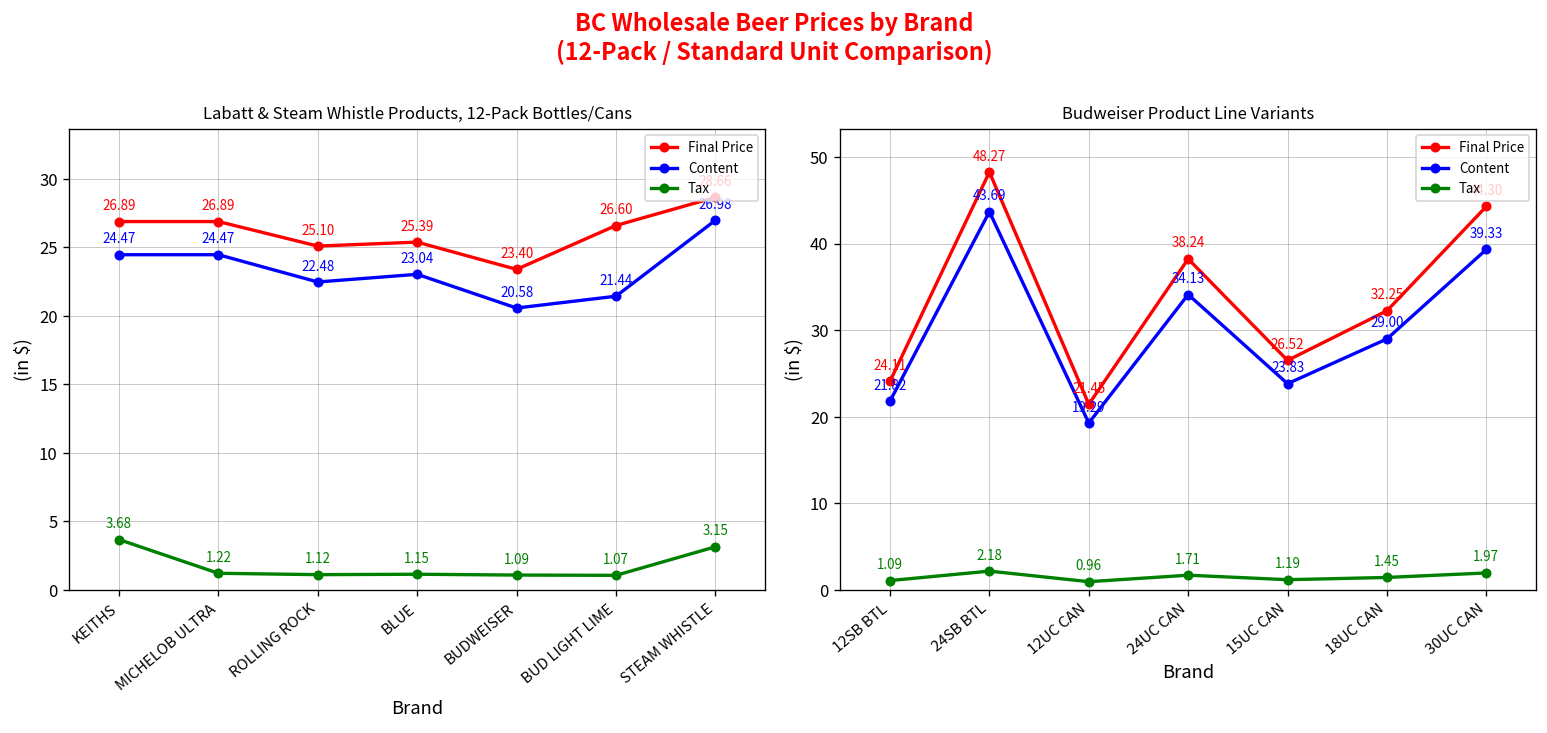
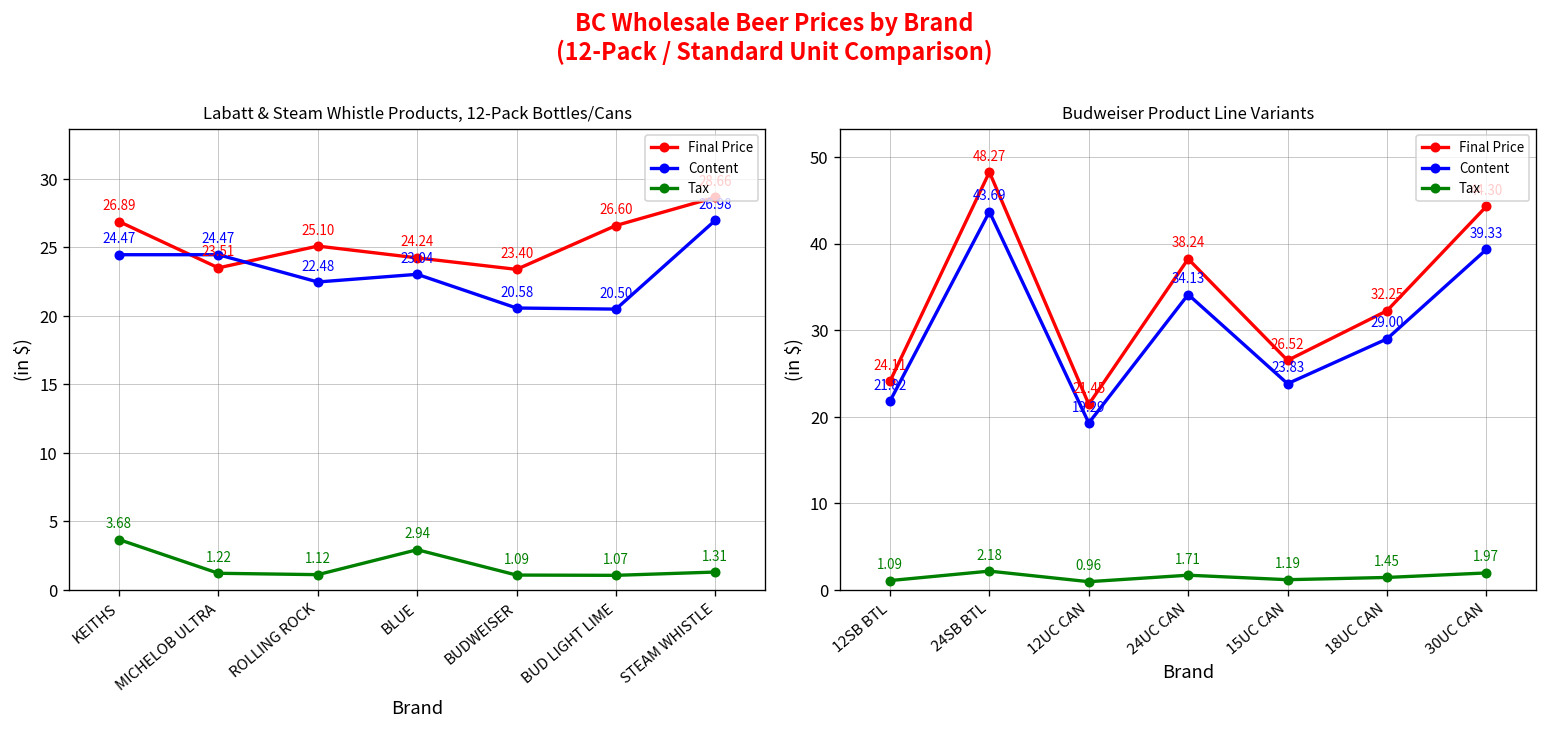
Labatt & Steam Whistle Products, 12-Pack Bottles/Cans, Final Price, MICHELOB ULTRA: 26.89 -> 23.51
Labatt & Steam Whistle Products, 12-Pack Bottles/Cans, Final Price, BLUE: 25.39 -> 24.24
Labatt & Steam Whistle Products, 12-Pack Bottles/Cans, Tax, BLUE: 1.15 -> 2.94
Labatt & Steam Whistle Products, 12-Pack Bottles/Cans, Content, BUD LIGHT LIME: 21.44 -> 20.50
Labatt & Steam Whistle Products, 12-Pack Bottles/Cans, Tax, STEAM WHISTLE: 3.15 -> 1.31
